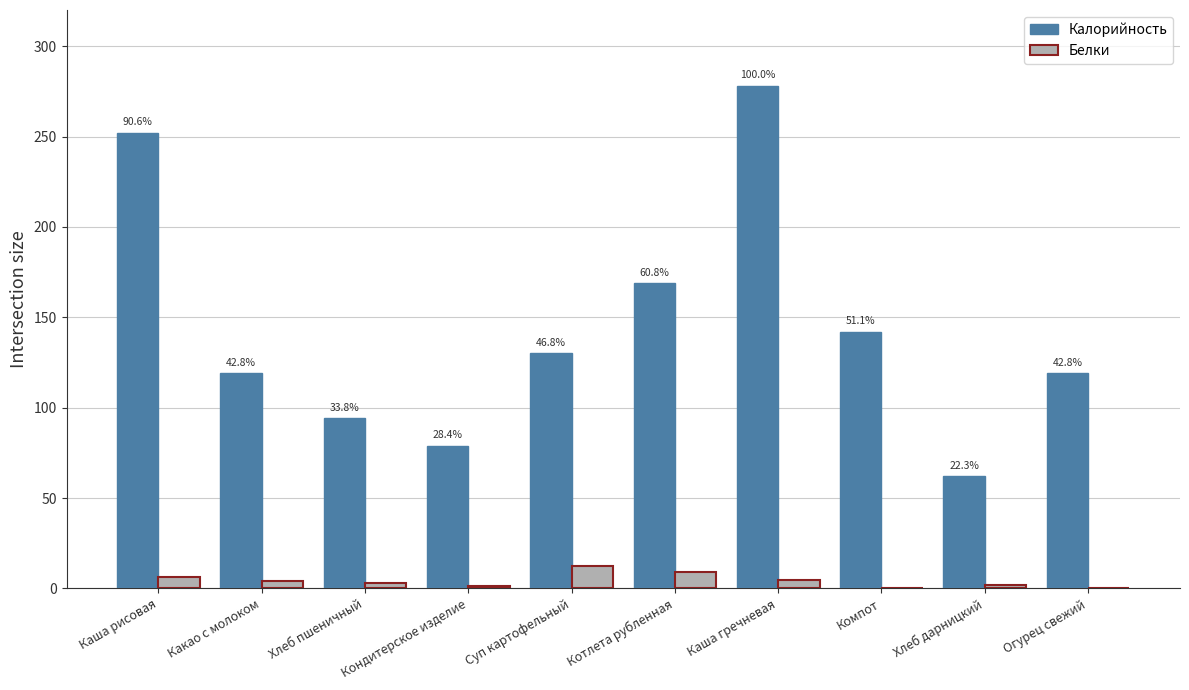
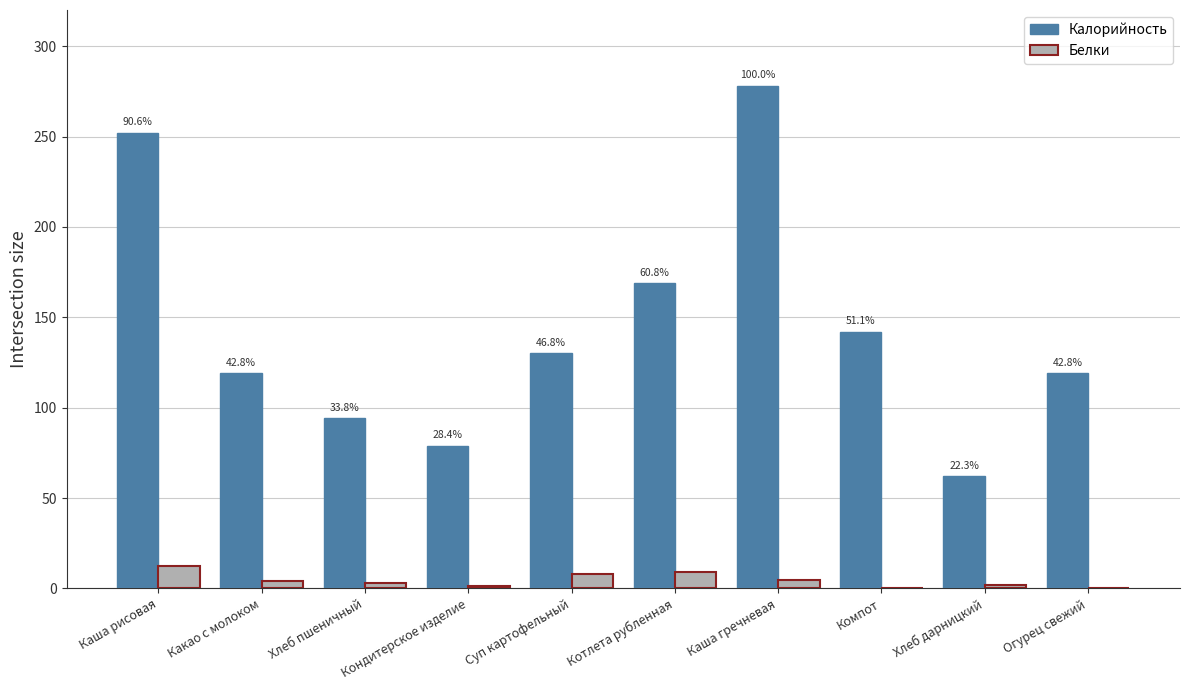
Белки, Каша рисовая: 6 -> 13
Белки, Суп картофельный: 12 -> 8
